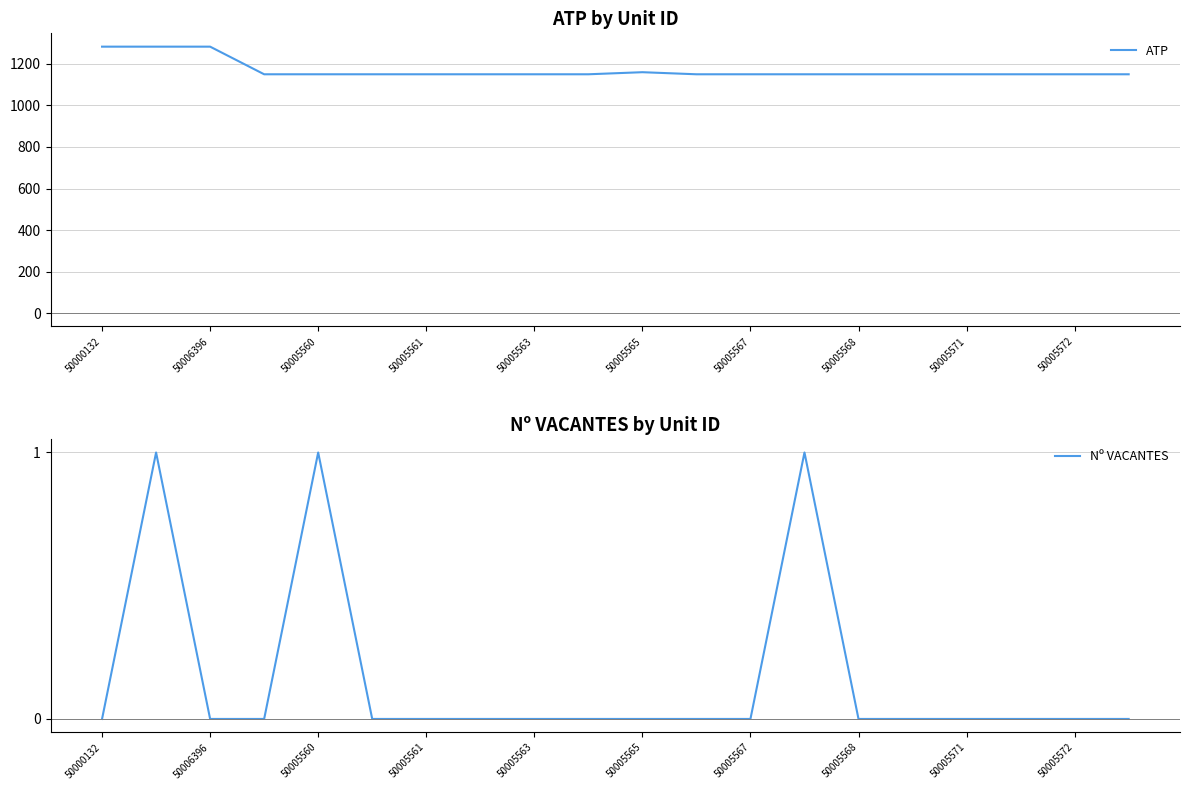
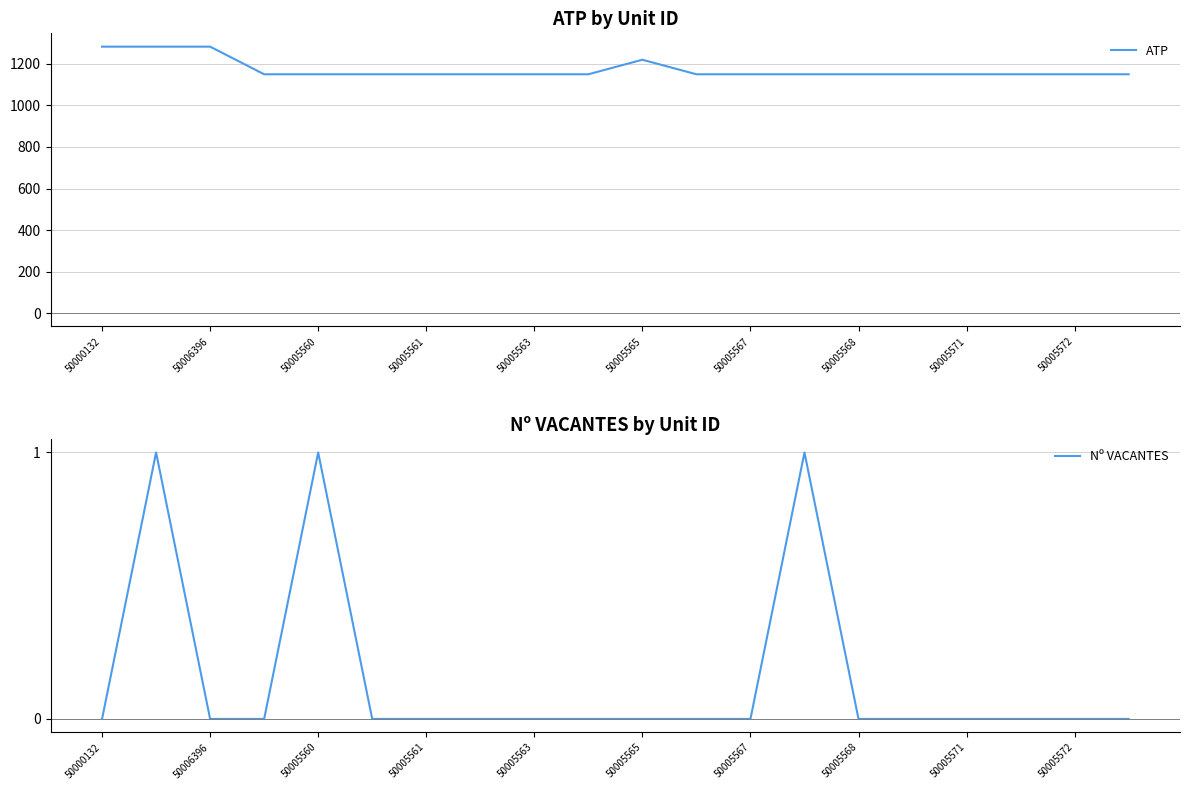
ATP by Unit ID, 50005565: 1160 -> 1220
